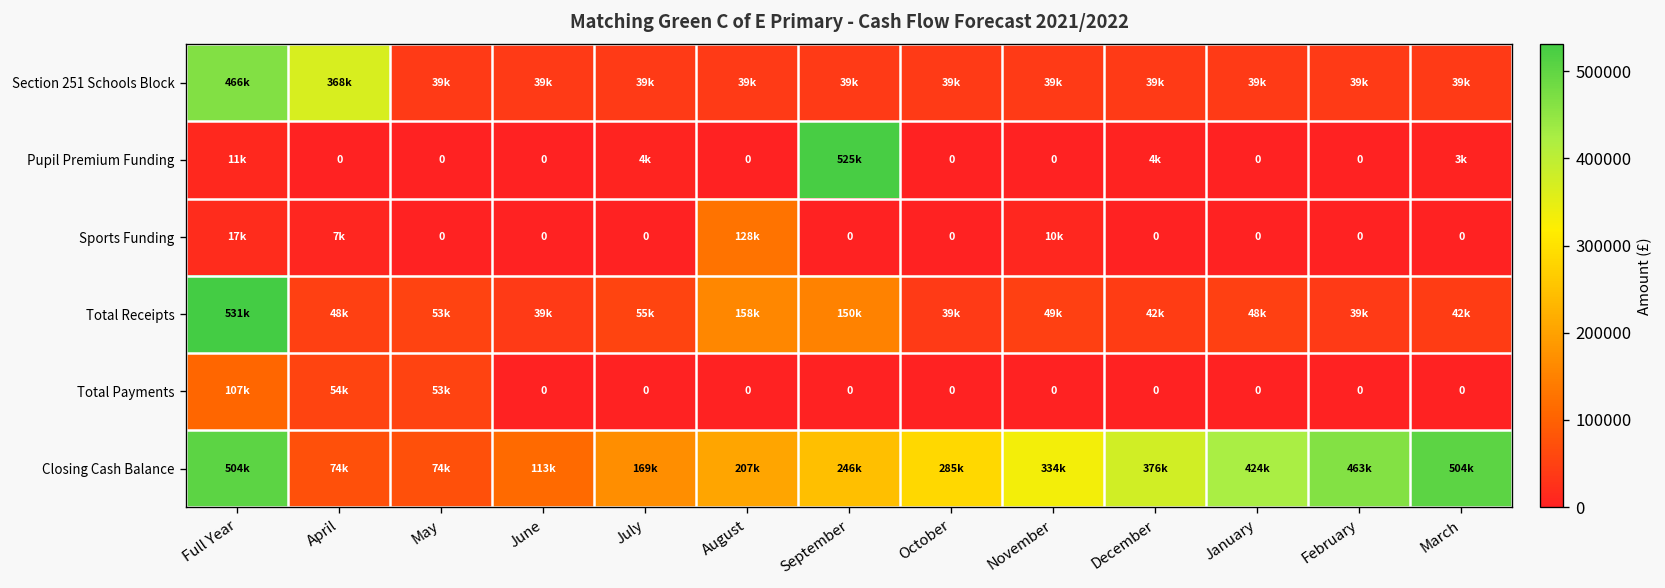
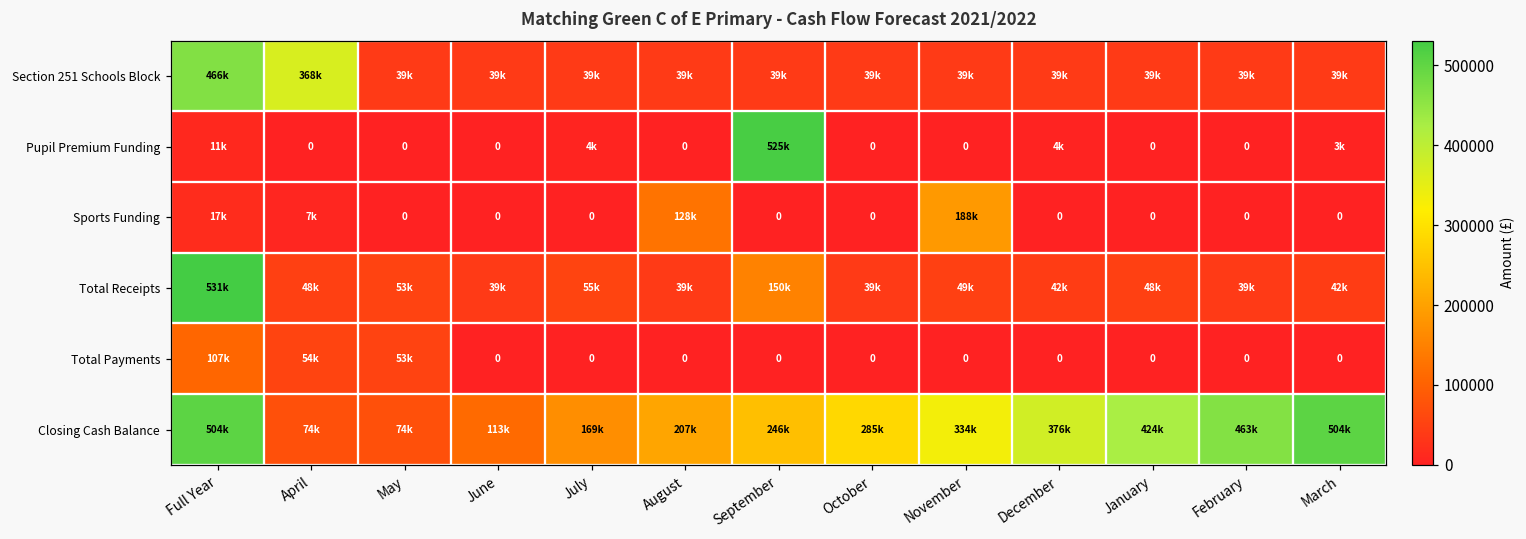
Sports Funding, November: 10k -> 188k
Total Receipts, August: 158k -> 39k
